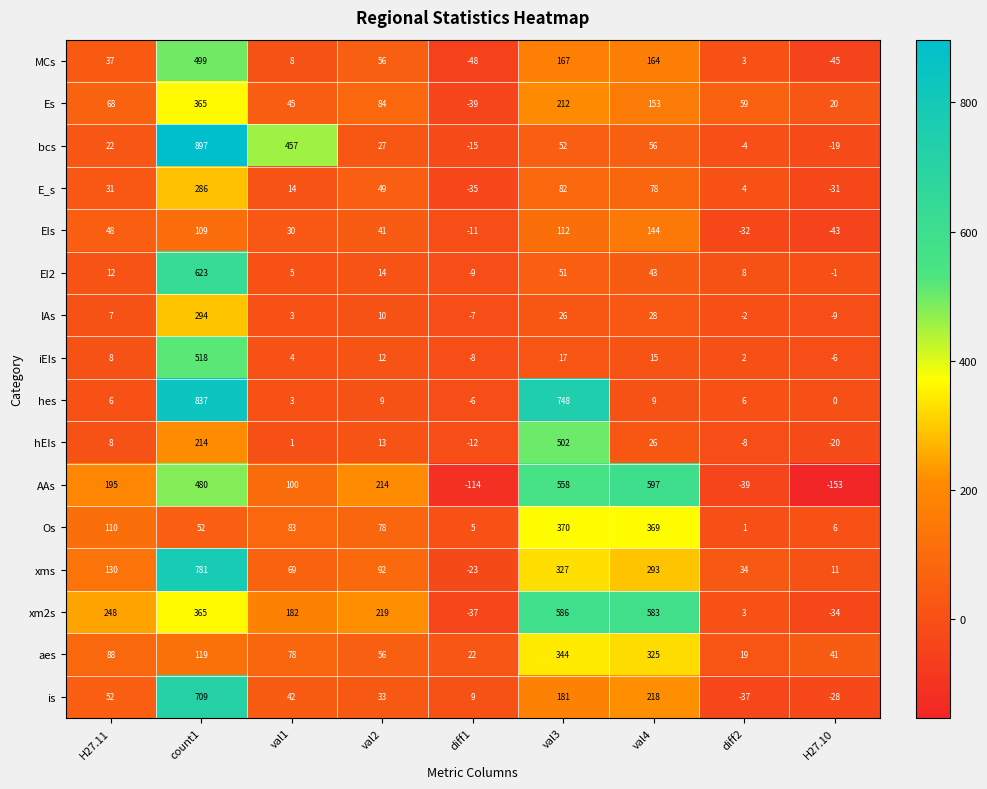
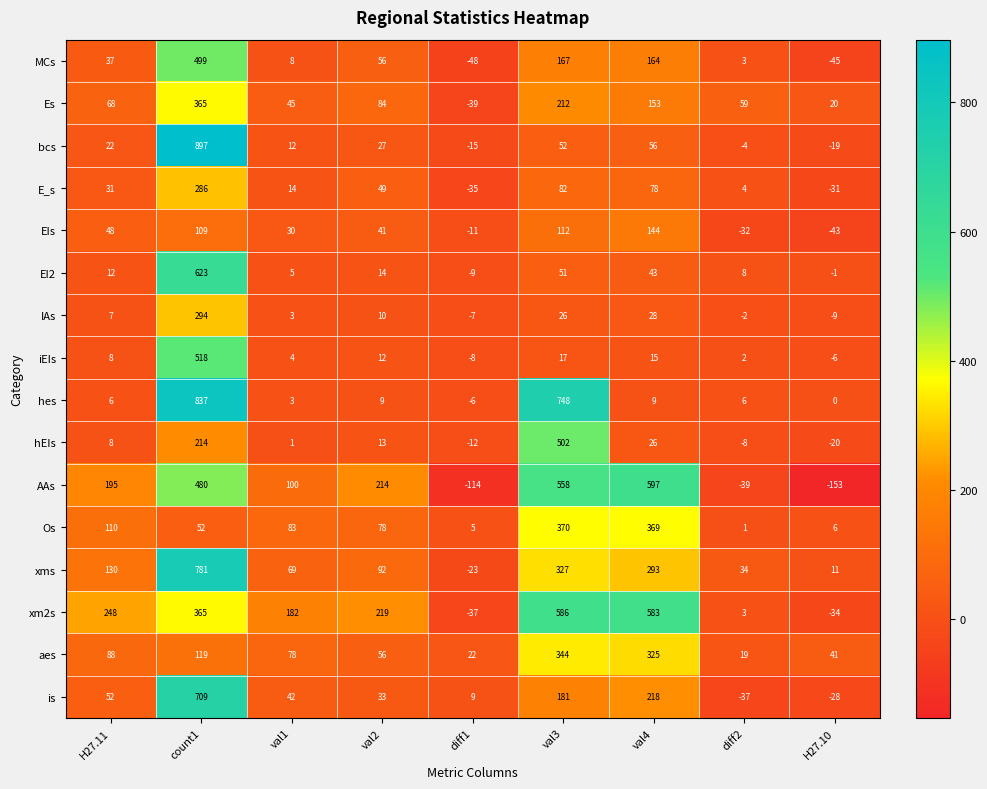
bcs, val1: 457 -> 12
